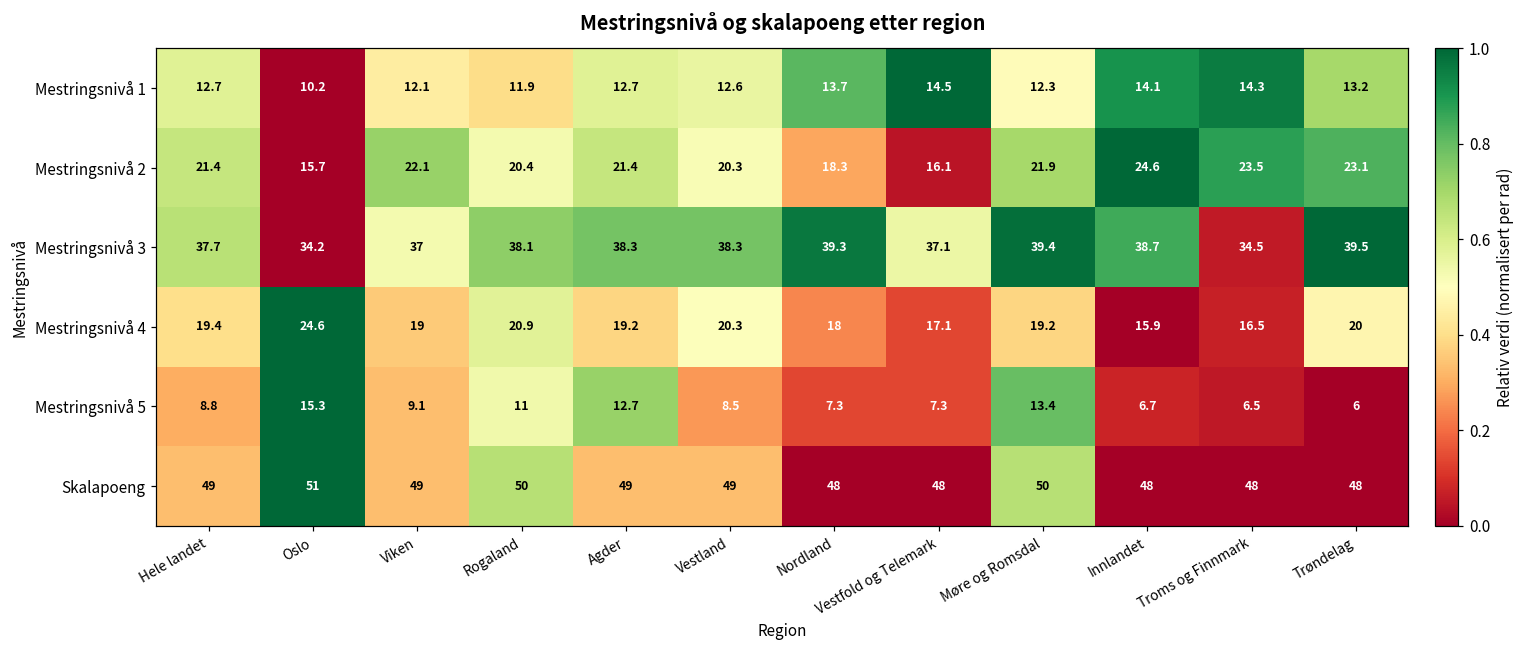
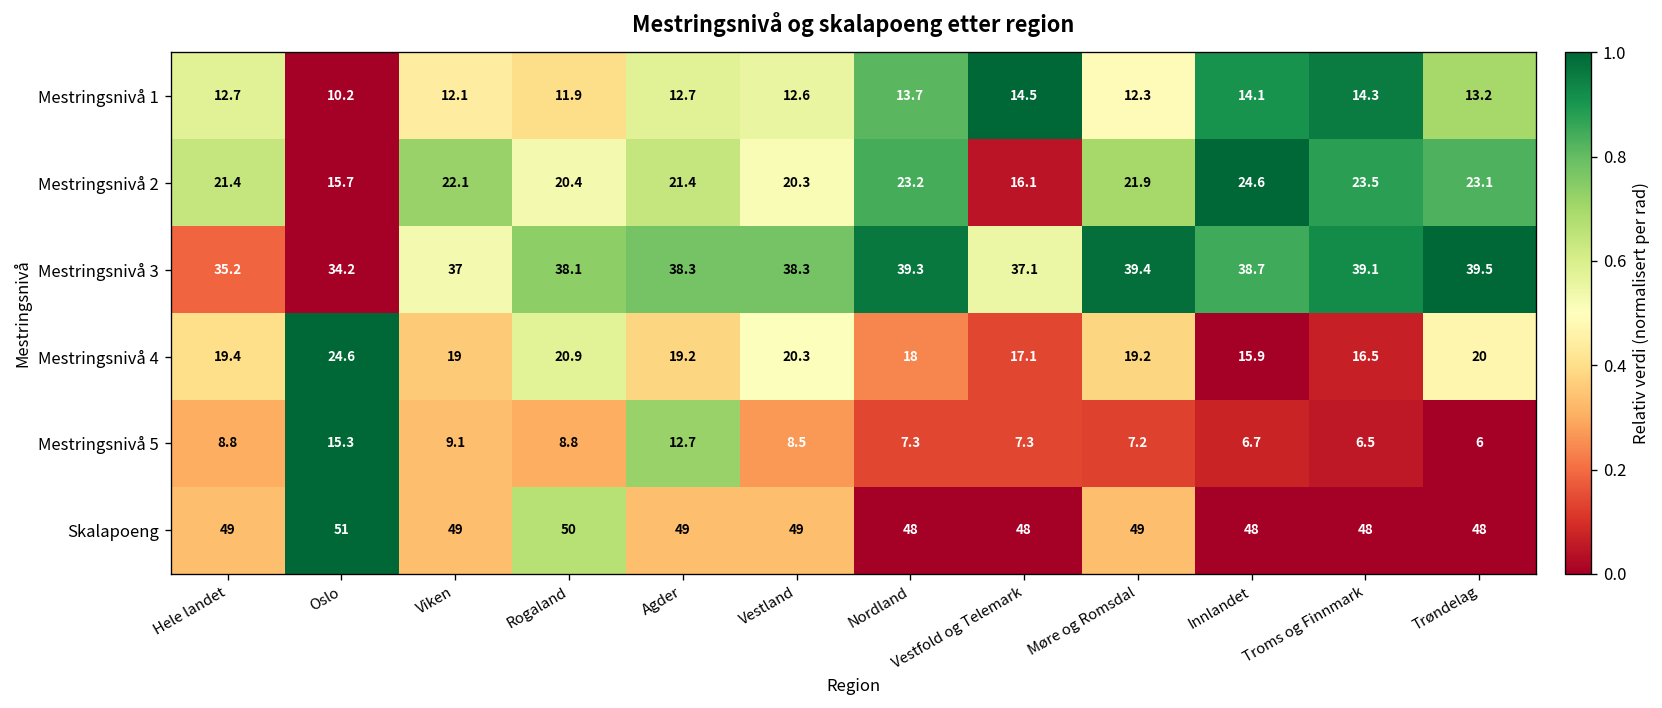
Mestringsnivå 2, Nordland: 18.3 -> 23.2
Mestringsnivå 3, Hele landet: 37.7 -> 35.2
Mestringsnivå 3, Troms og Finnmark: 34.5 -> 39.1
Mestringsnivå 5, Rogaland: 11 -> 8.8
Mestringsnivå 5, Møre og Romsdal: 13.4 -> 7.2
Skalapoeng, Møre og Romsdal: 50 -> 49
